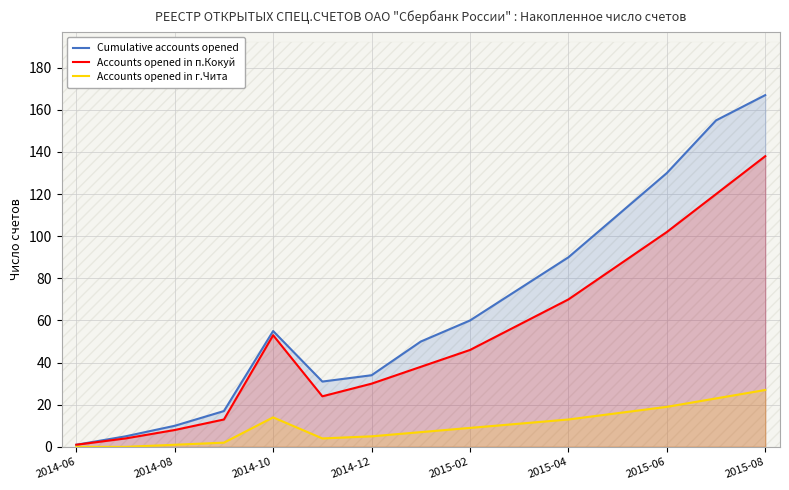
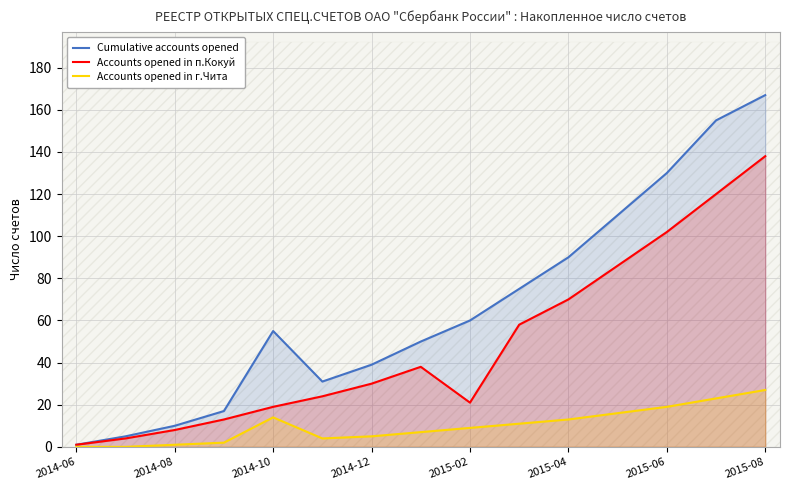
Accounts opened in п.Кокуй, 2014-10: 53 -> 19
Cumulative accounts opened, 2014-12: 34 -> 39
Accounts opened in п.Кокуй, 2015-02: 46 -> 21
